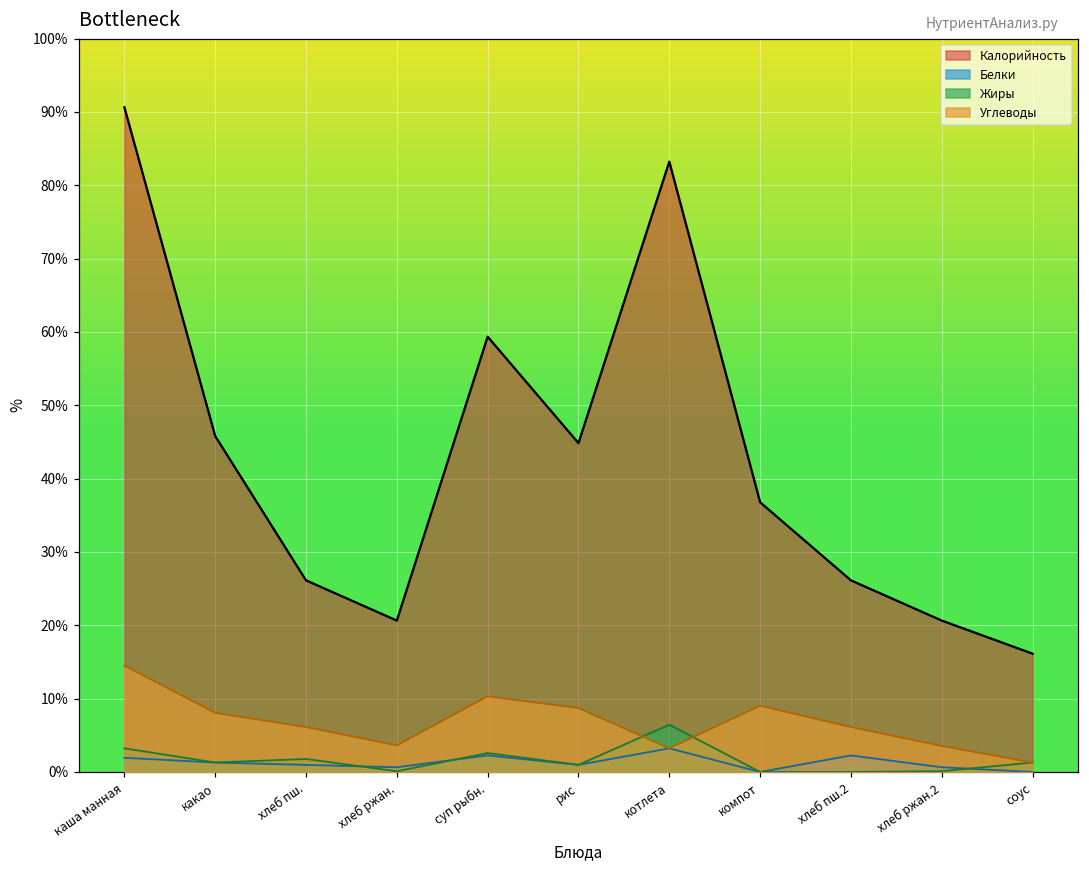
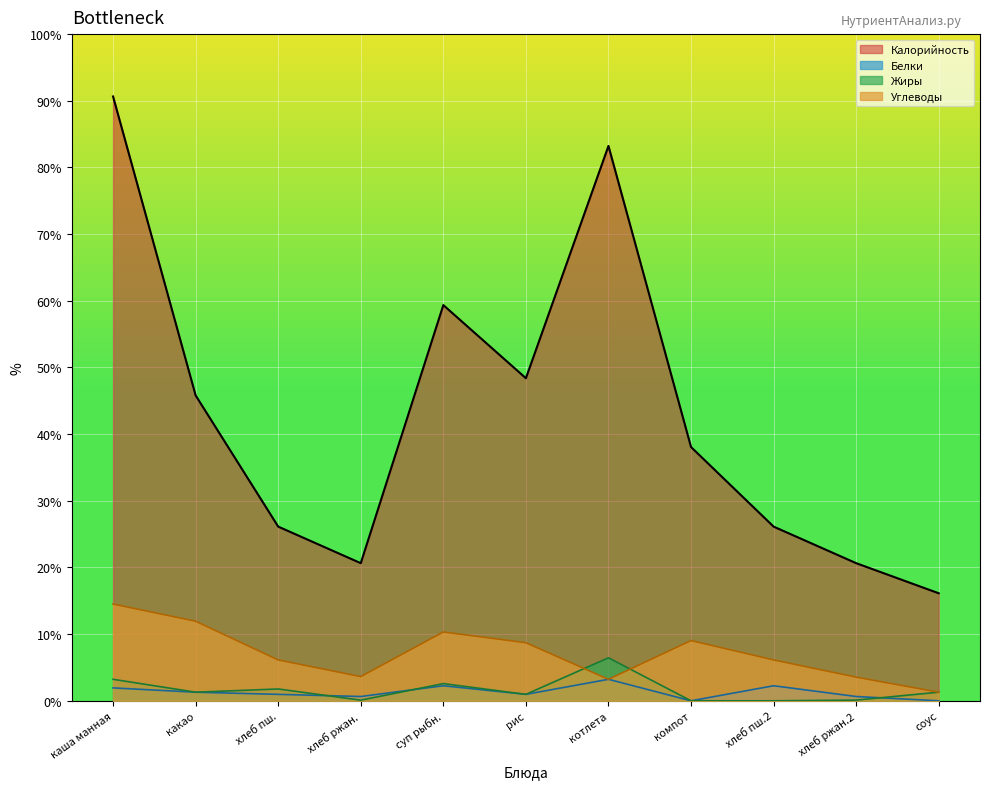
Углеводы, какао: 8% -> 12%
Калорийность, рис: 45% -> 48%
Калорийность, компот: 37% -> 38%
